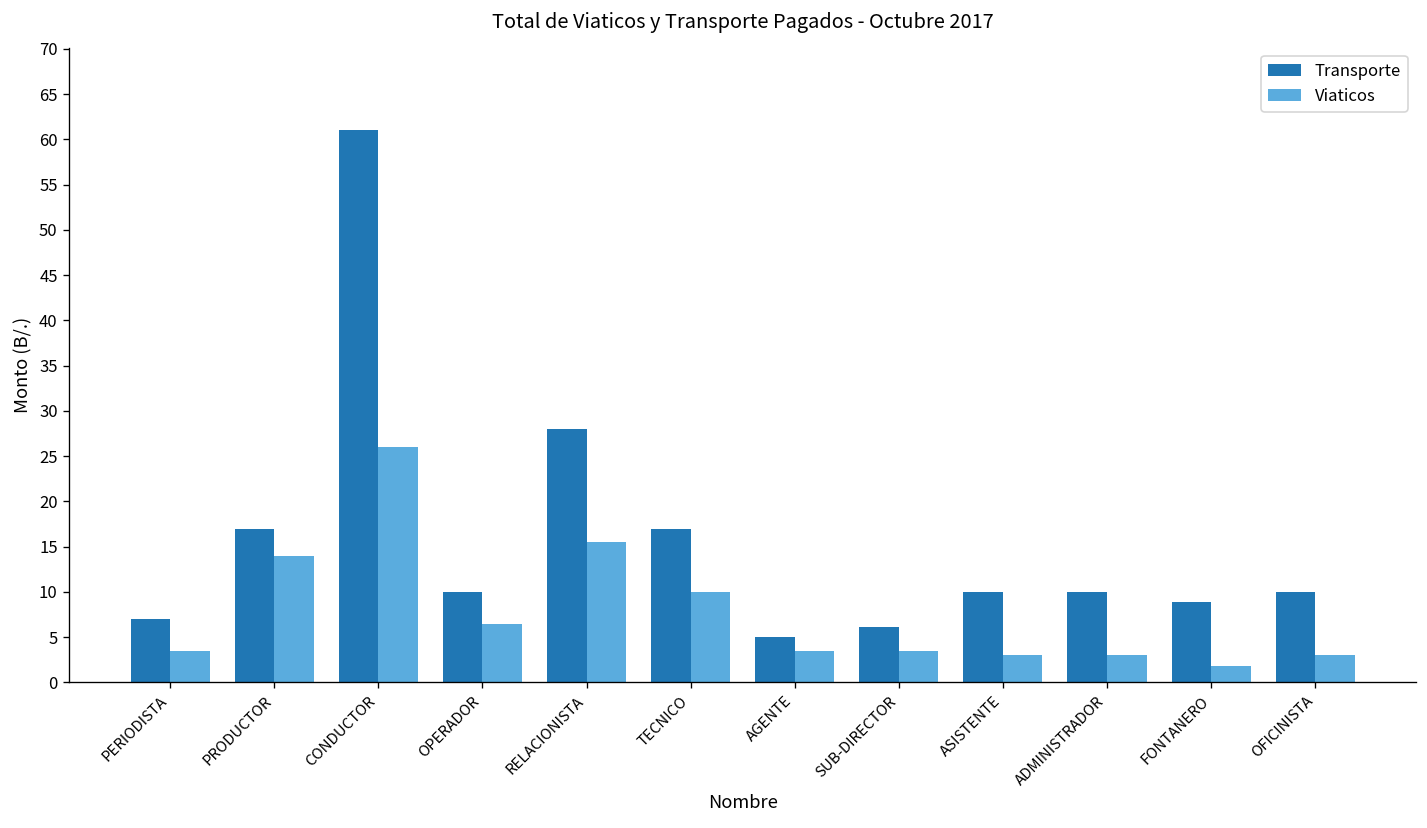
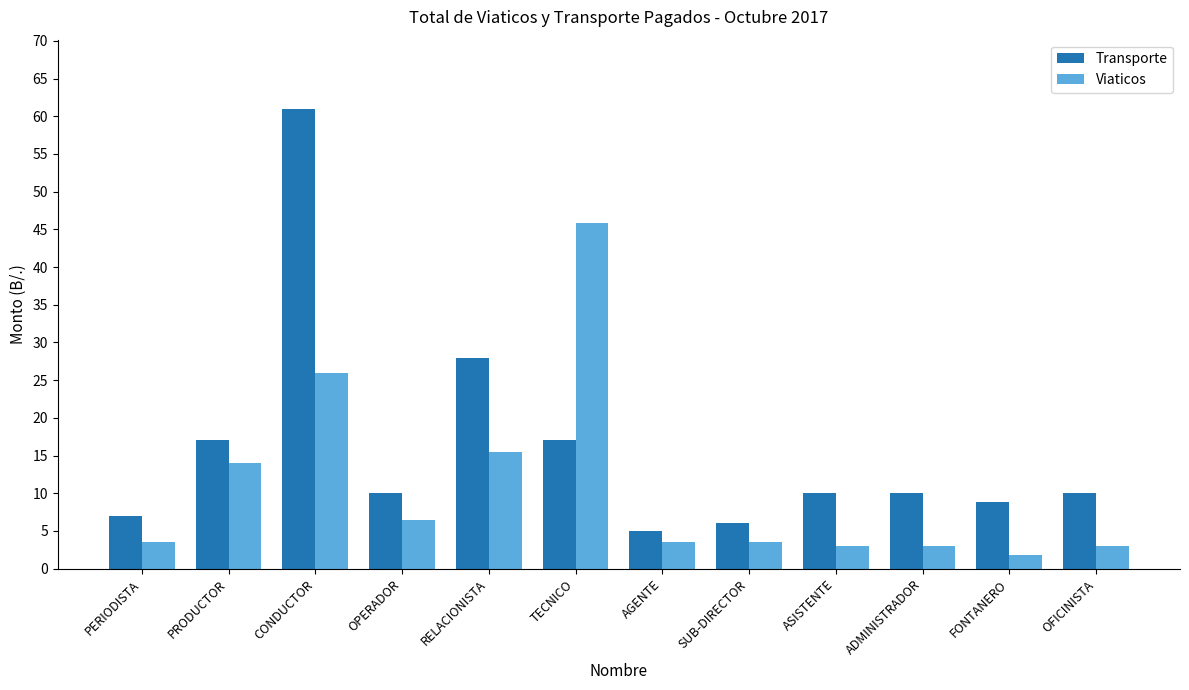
Viaticos, TECNICO: 10 -> 46
